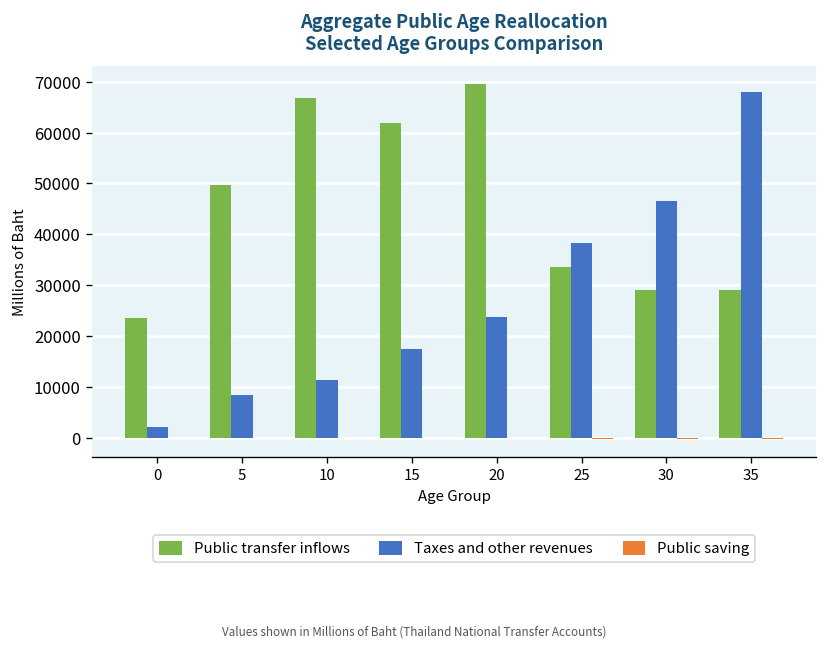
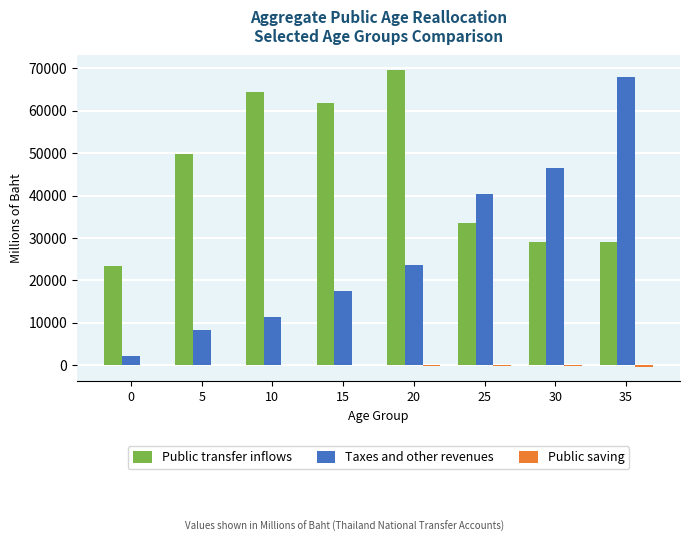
Public transfer inflows, 10: 67000 -> 64000
Taxes and other revenues, 25: 38000 -> 40000
